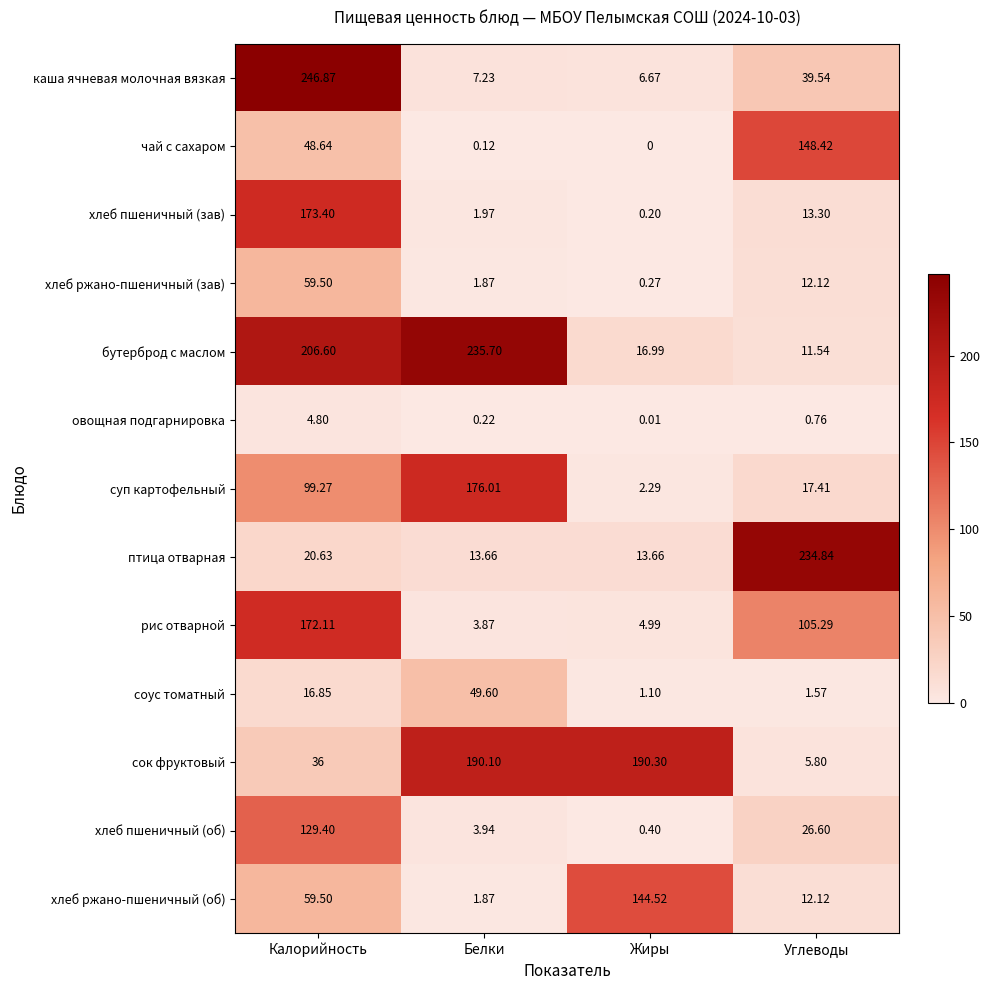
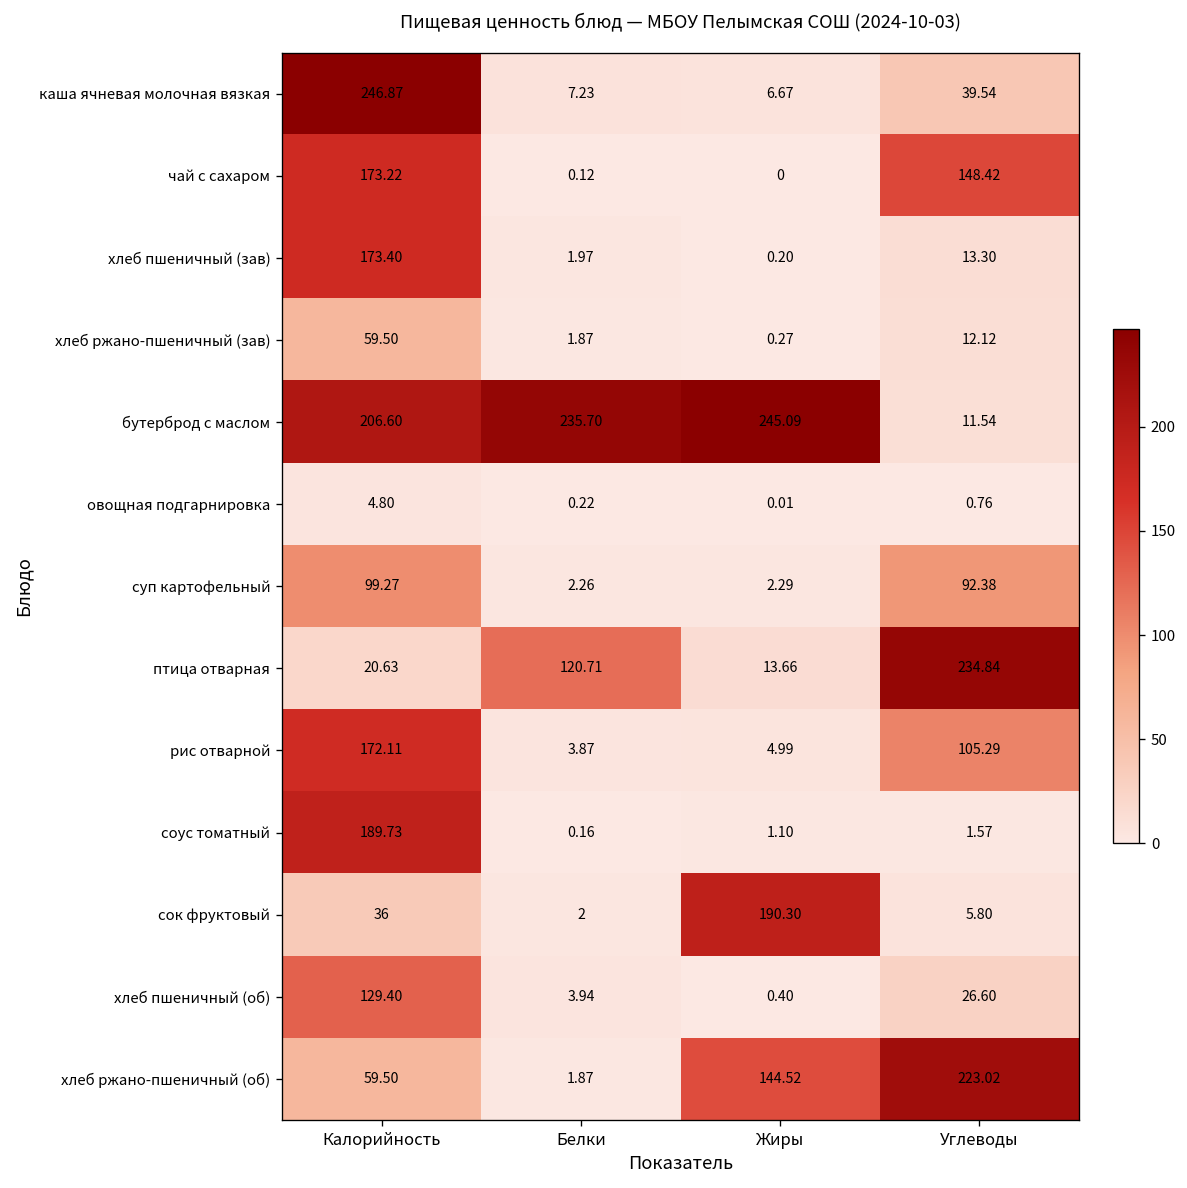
чай с сахаром, Калорийность: 48.64 -> 173.22
бутерброд с маслом, Жиры: 16.99 -> 245.09
суп картофельный, Белки: 176.01 -> 2.26
суп картофельный, Углеводы: 17.41 -> 92.38
птица отварная, Белки: 13.66 -> 120.71
соус томатный, Калорийность: 16.85 -> 189.73
соус томатный, Белки: 49.60 -> 0.16
сок фруктовый, Белки: 190.10 -> 2
хлеб ржано-пшеничный (об), Углеводы: 12.12 -> 223.02
